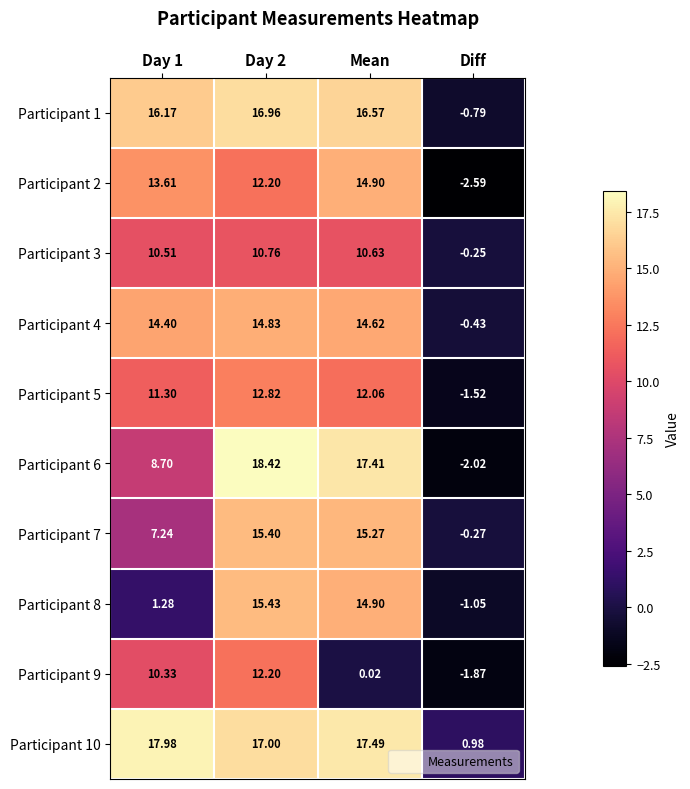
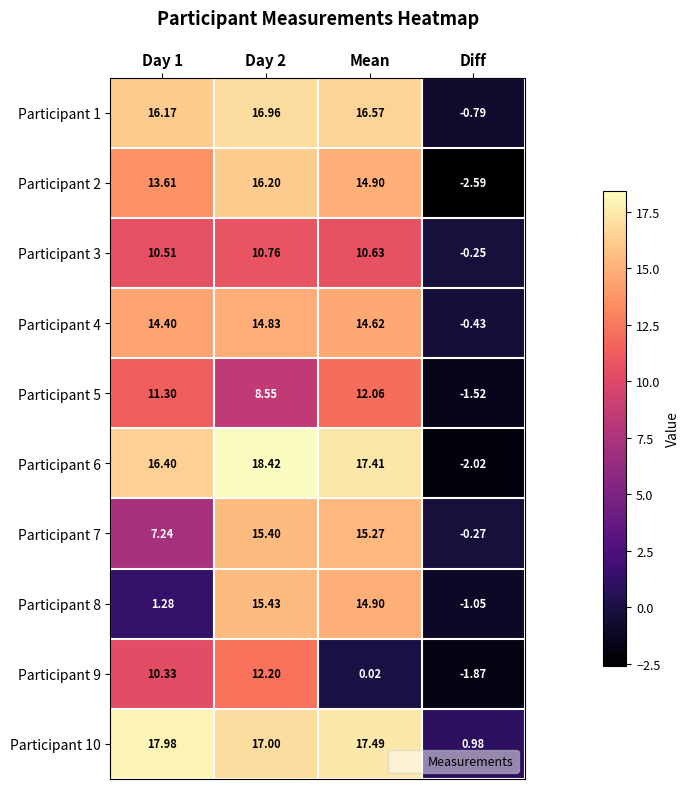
Participant 2, Day 2: 12.20 -> 16.20
Participant 5, Day 2: 12.82 -> 8.55
Participant 6, Day 1: 8.70 -> 16.40
